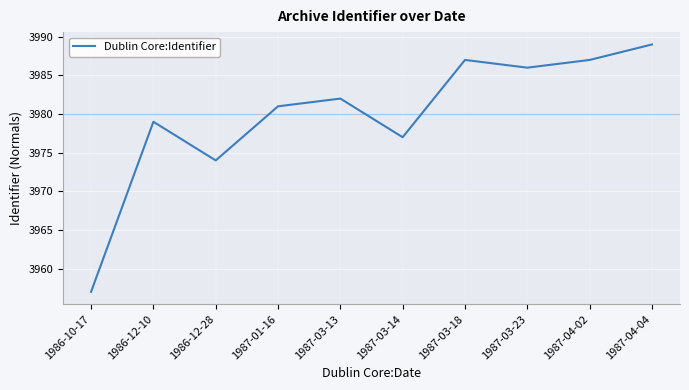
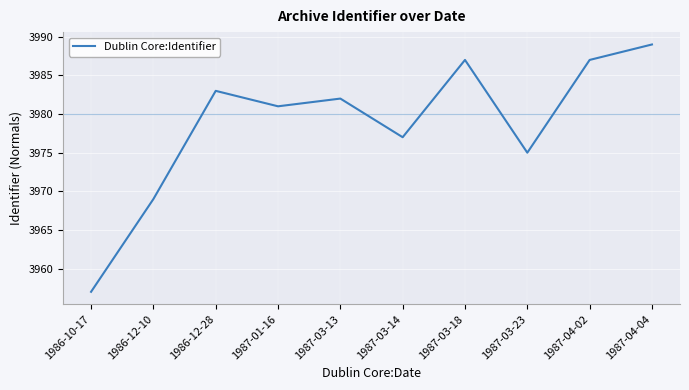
1986-12-10: 3979 -> 3969
1986-12-28: 3974 -> 3983
1987-03-23: 3986 -> 3975
